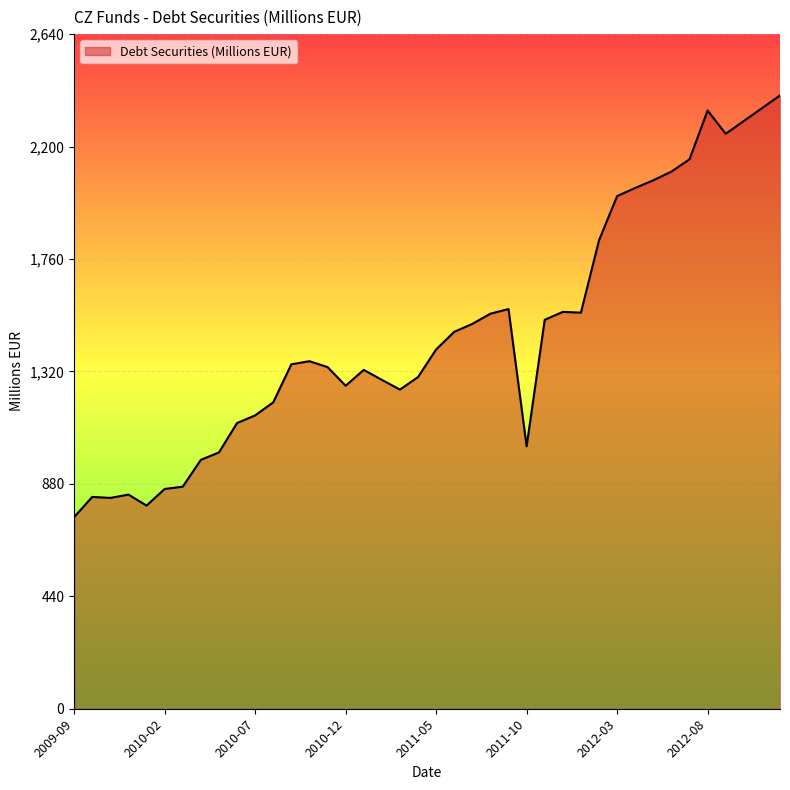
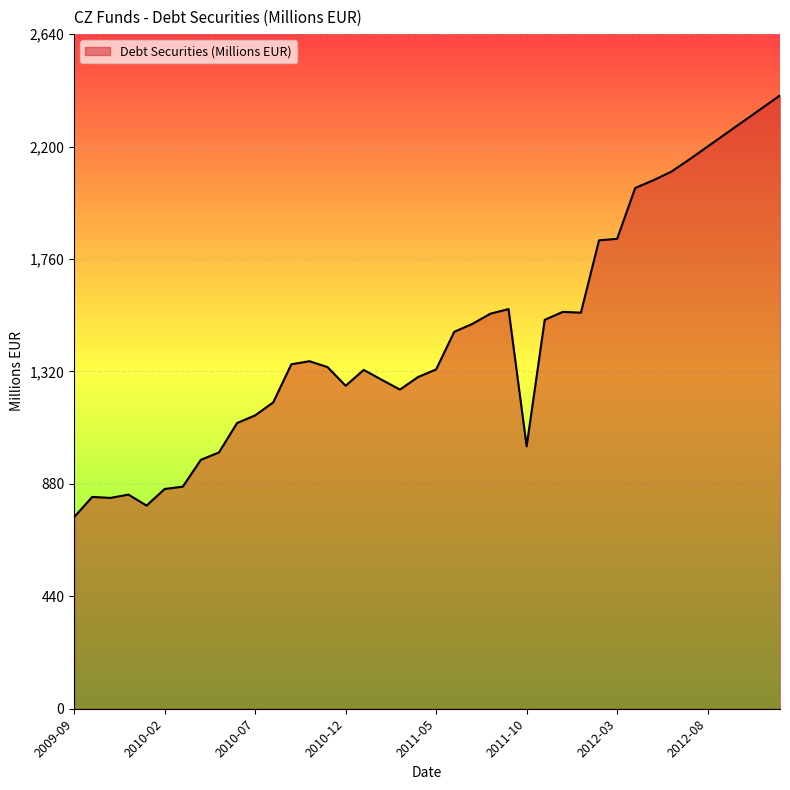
2011-05: 1,410 -> 1,330
2012-03: 2,010 -> 1,840
2012-08: 2,340 -> 2,200
